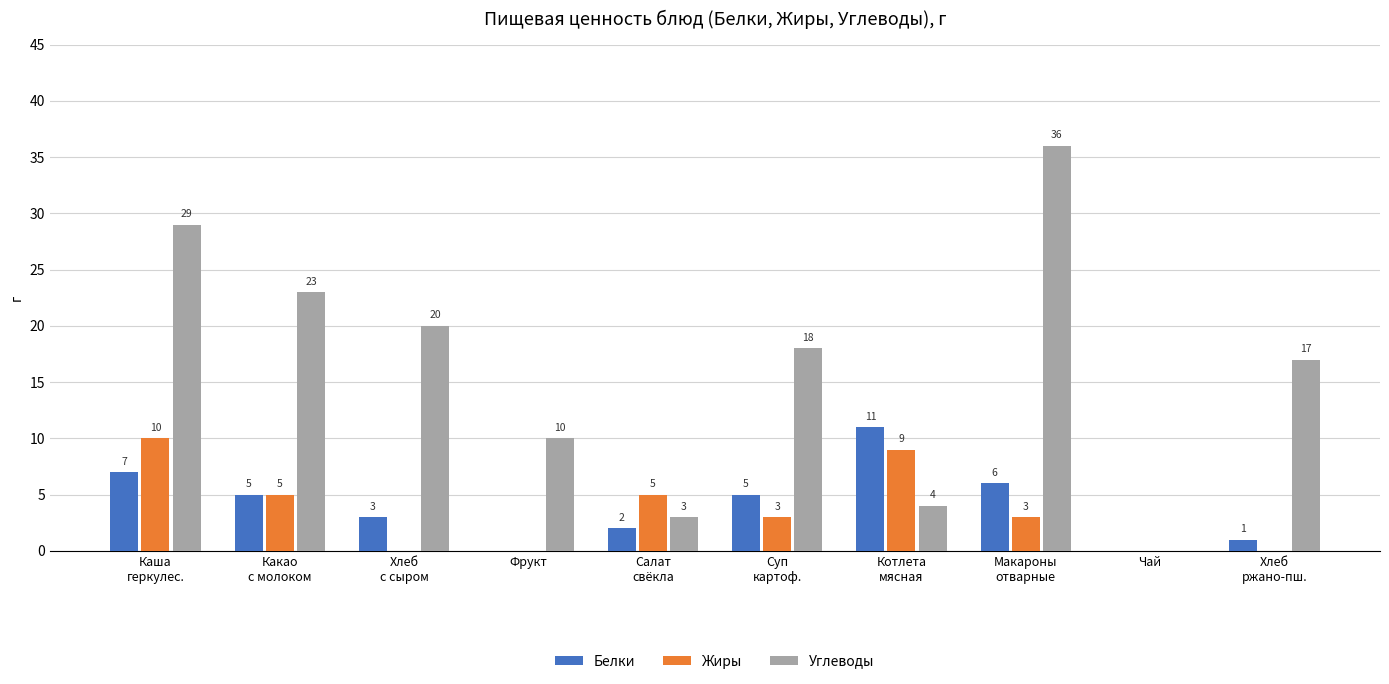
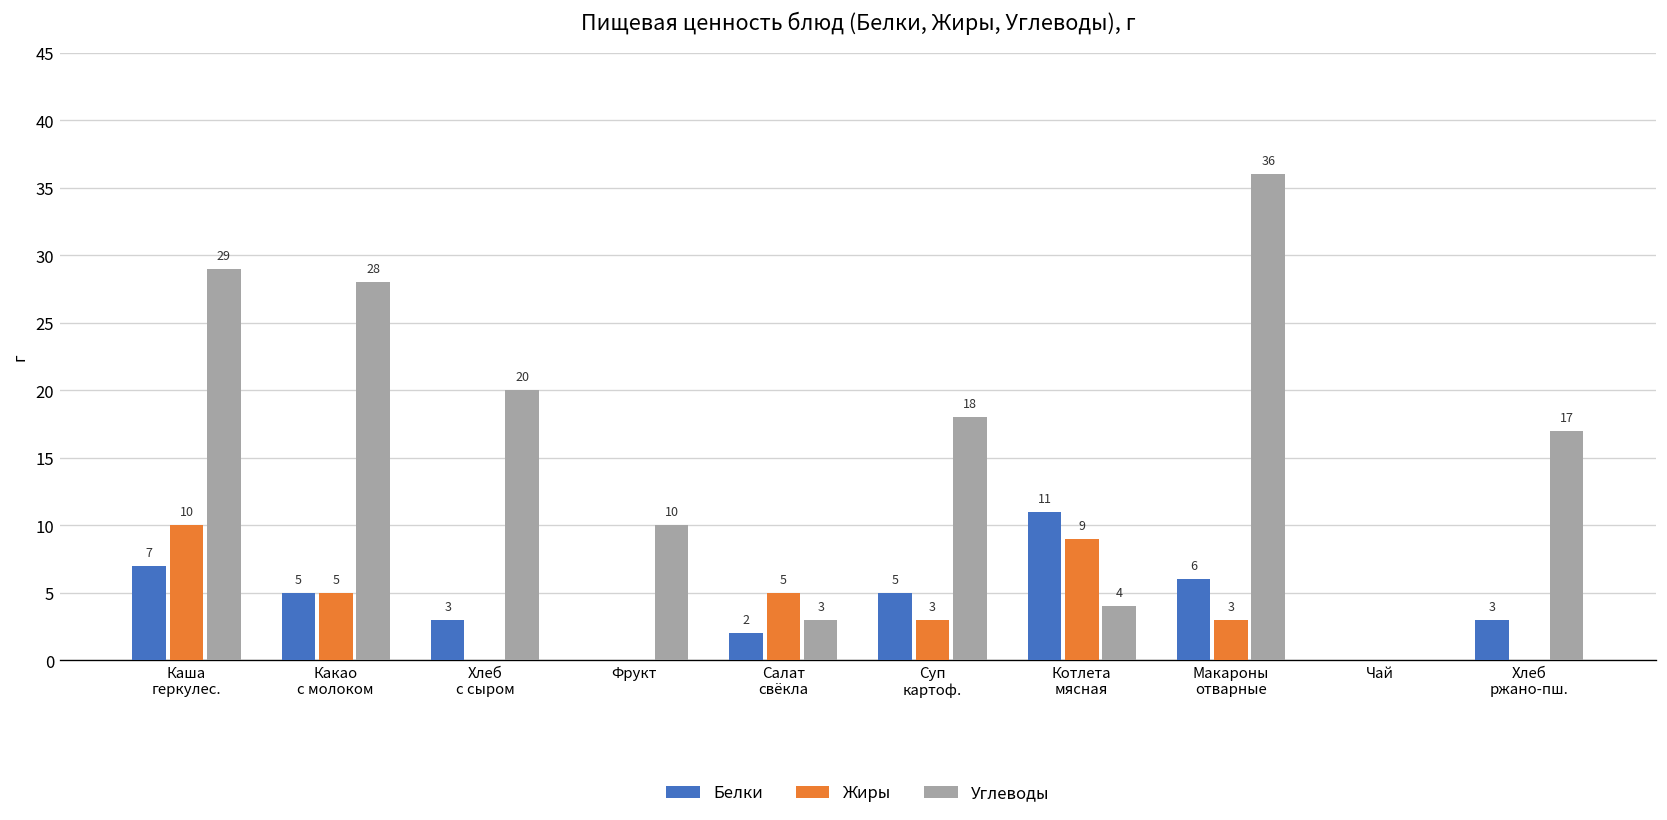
Углеводы, Какао с молоком: 23 -> 28
Белки, Хлеб ржано-пш.: 1 -> 3
